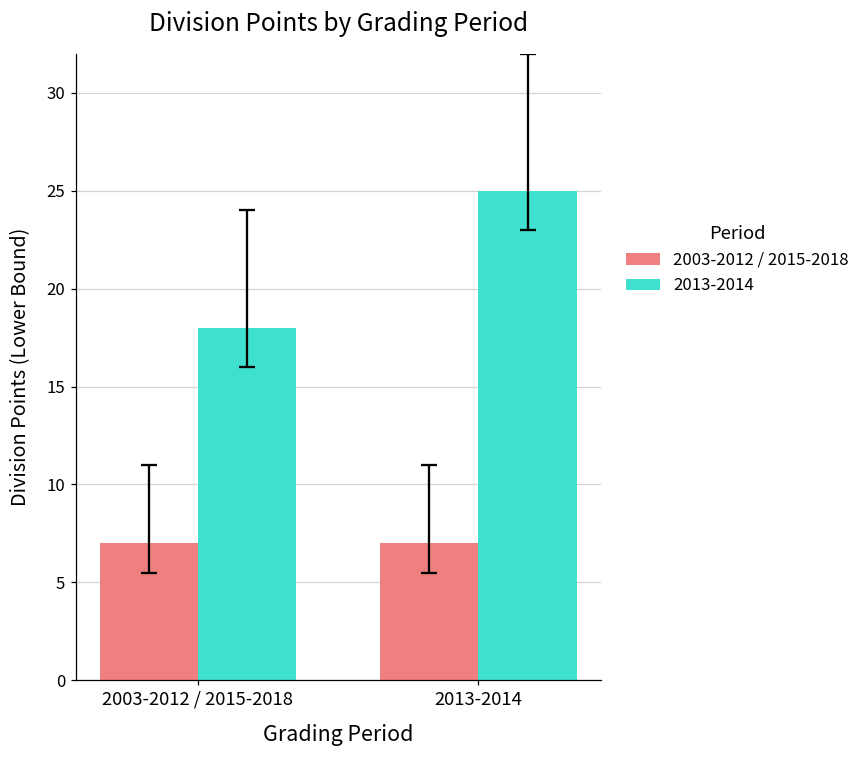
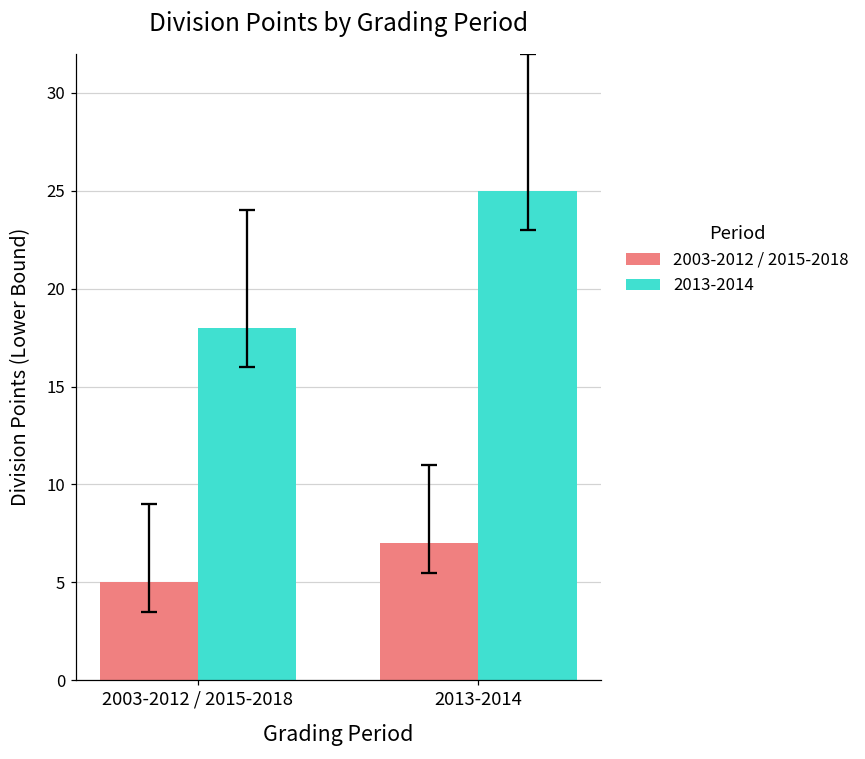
2003-2012 / 2015-2018, 2003-2012 / 2015-2018: 7 -> 5
